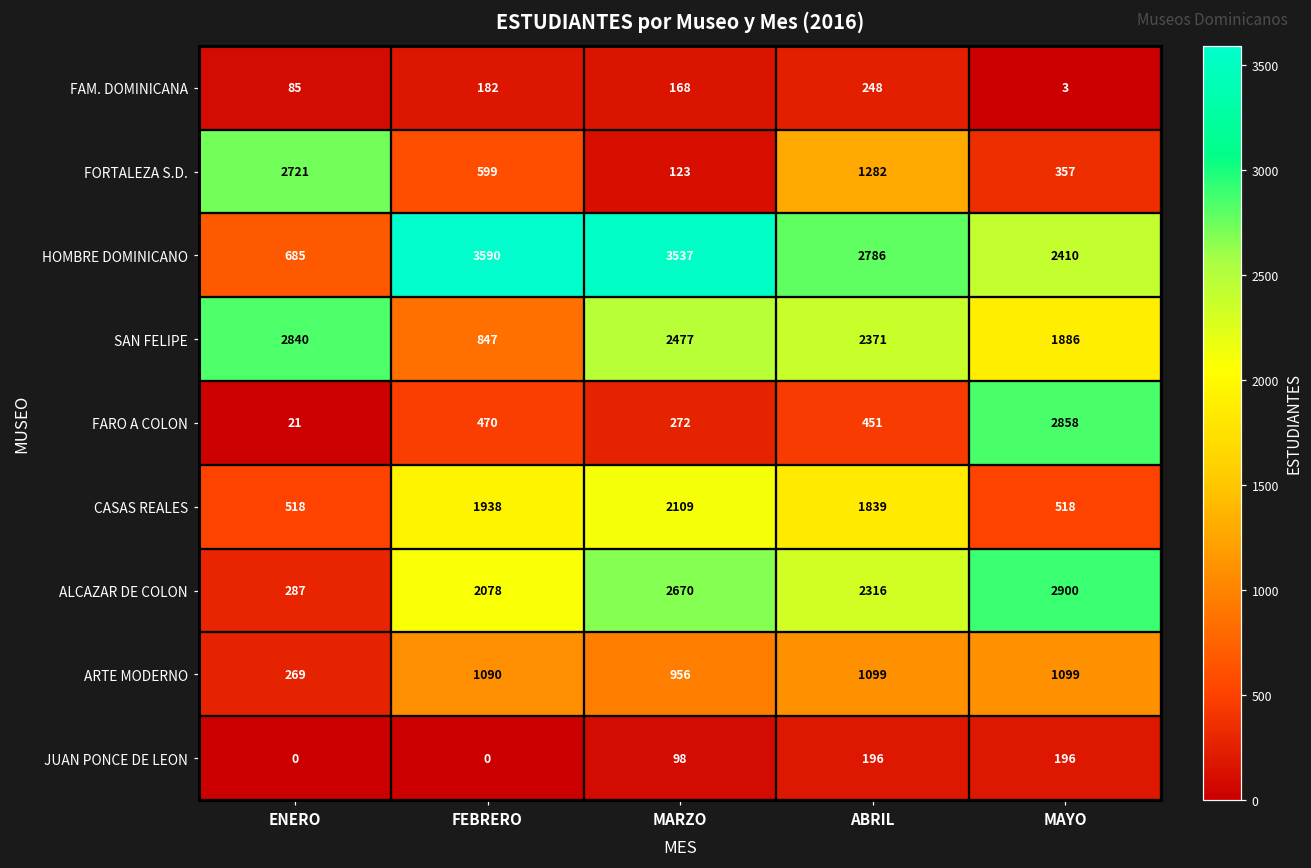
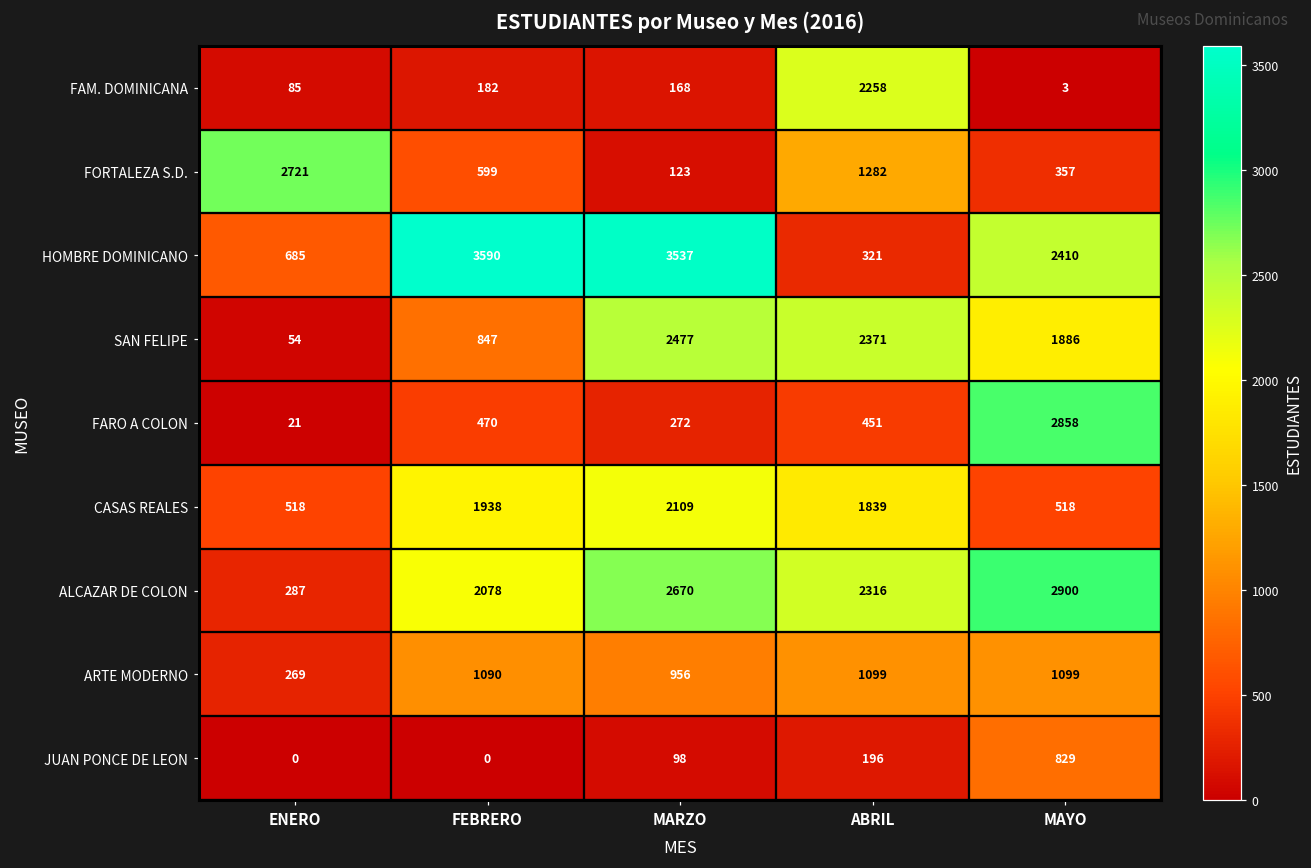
FAM. DOMINICANA, ABRIL: 248 -> 2258
HOMBRE DOMINICANO, ABRIL: 2786 -> 321
SAN FELIPE, ENERO: 2840 -> 54
JUAN PONCE DE LEON, MAYO: 196 -> 829
